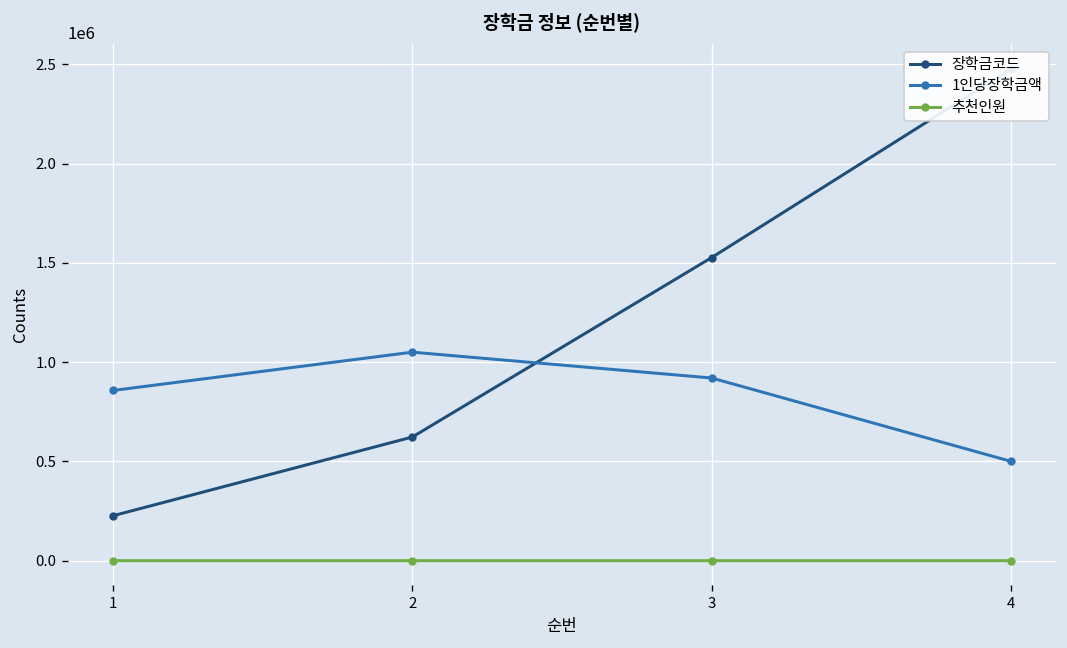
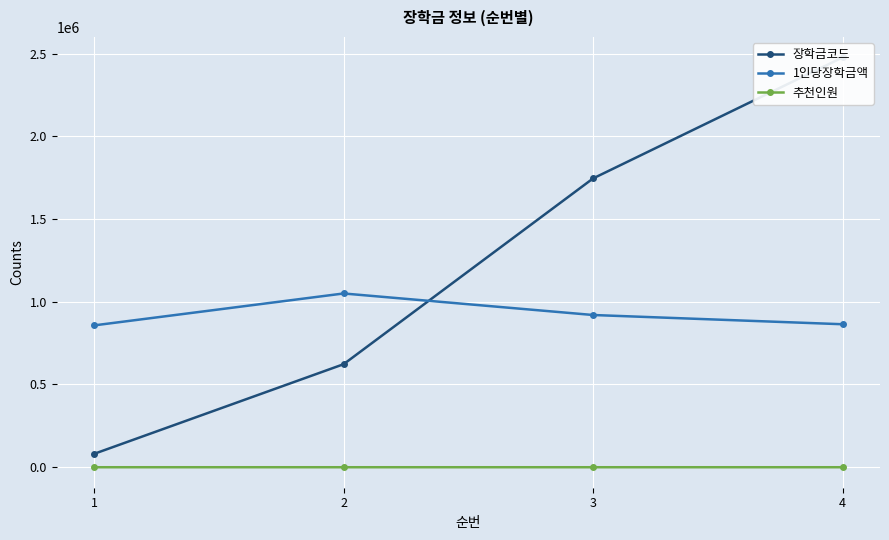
장학금코드, 1: 230000 -> 80000
장학금코드, 3: 1530000 -> 1750000
1인당장학금액, 4: 500000 -> 860000
